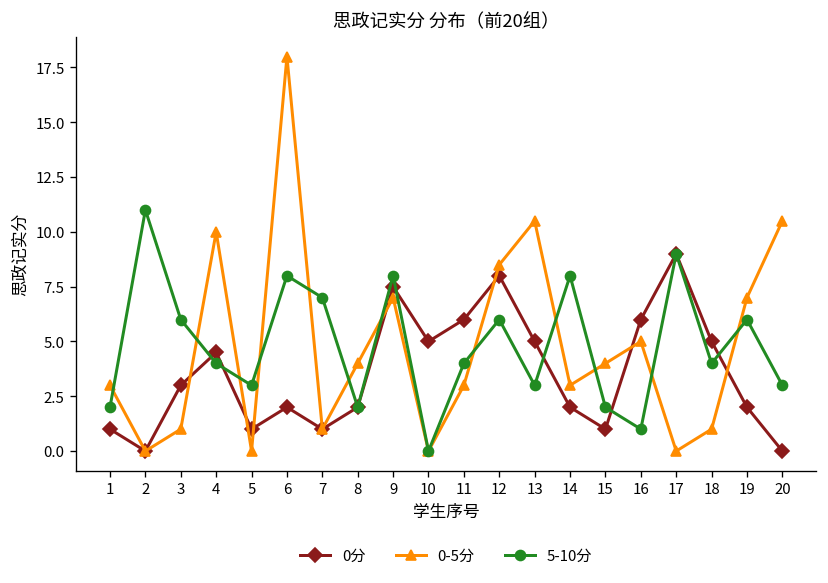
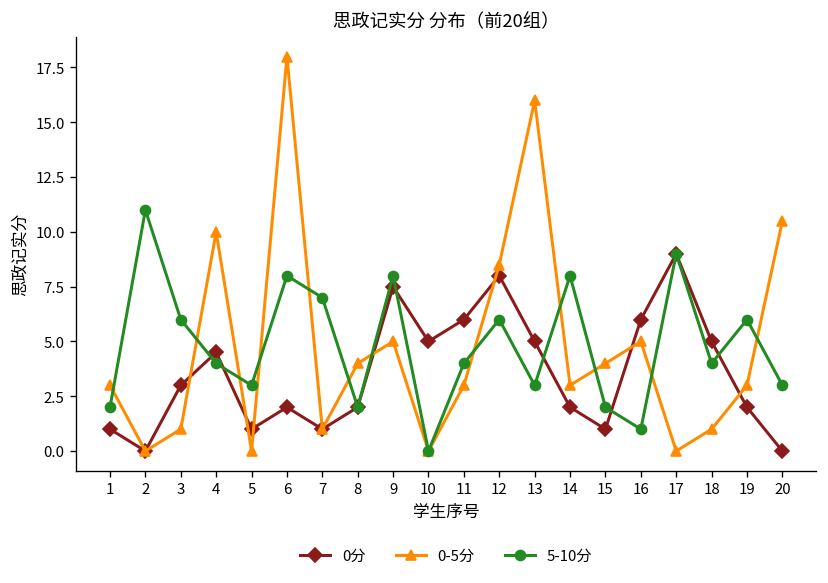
0-5分, 9: 7 -> 5
0-5分, 13: 10.5 -> 16.0
0-5分, 19: 7 -> 3
